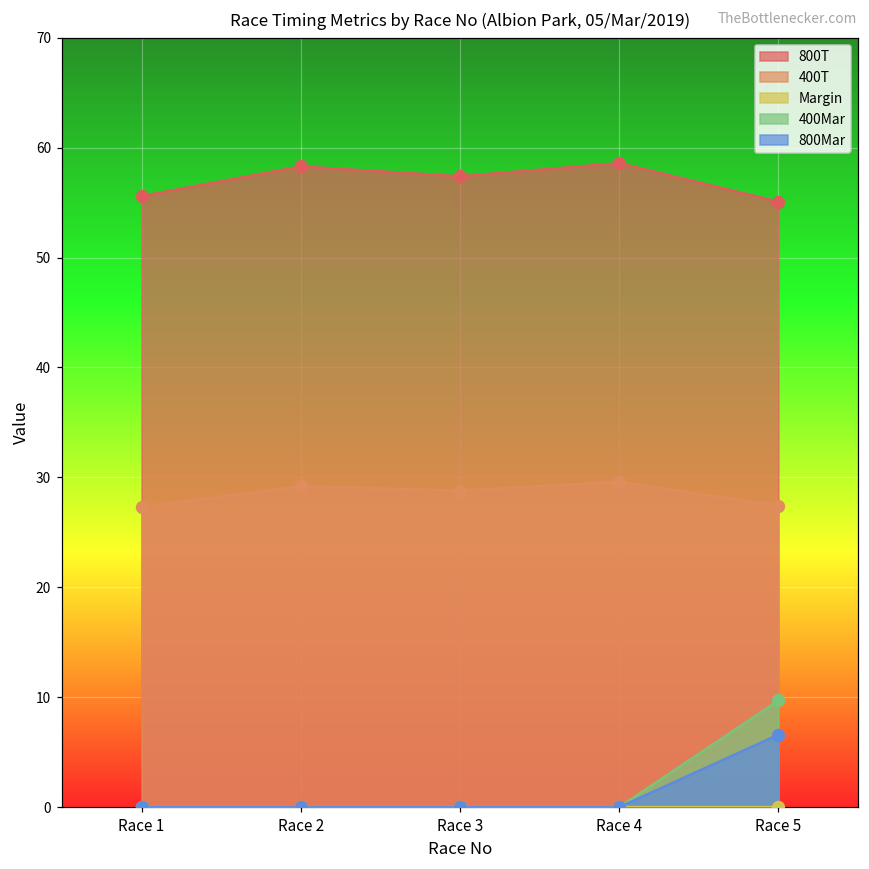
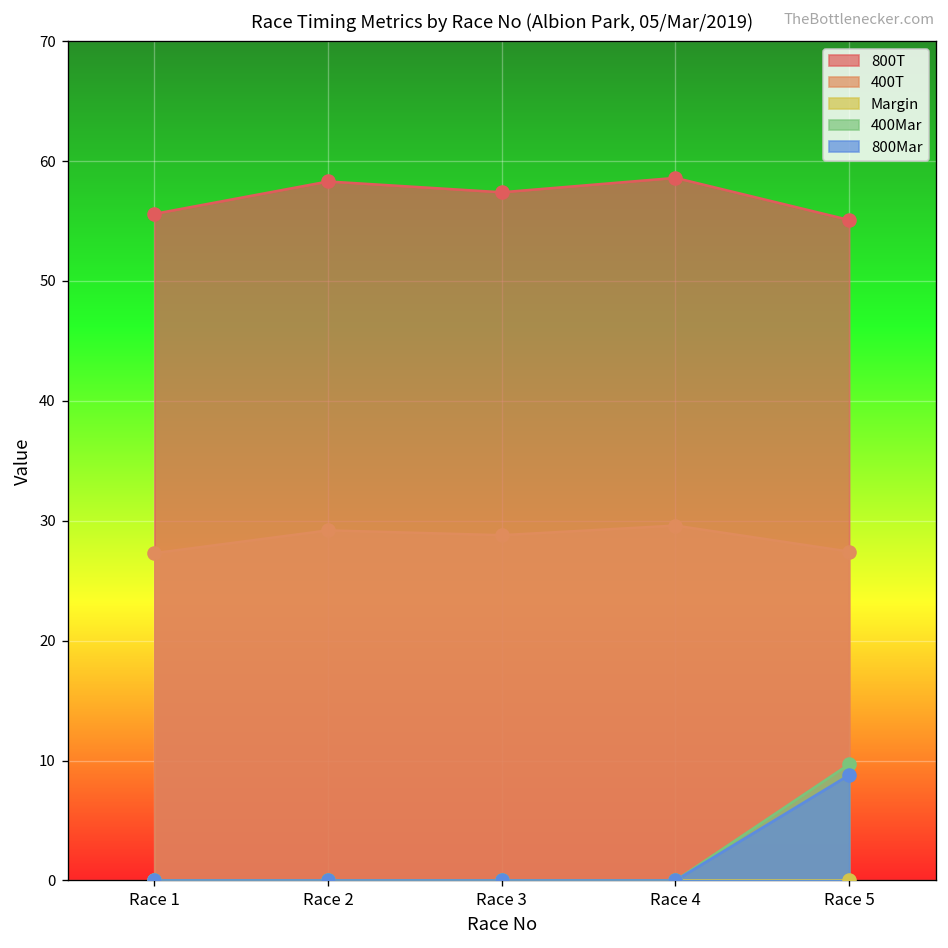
800Mar, Race 5: 7 -> 9
